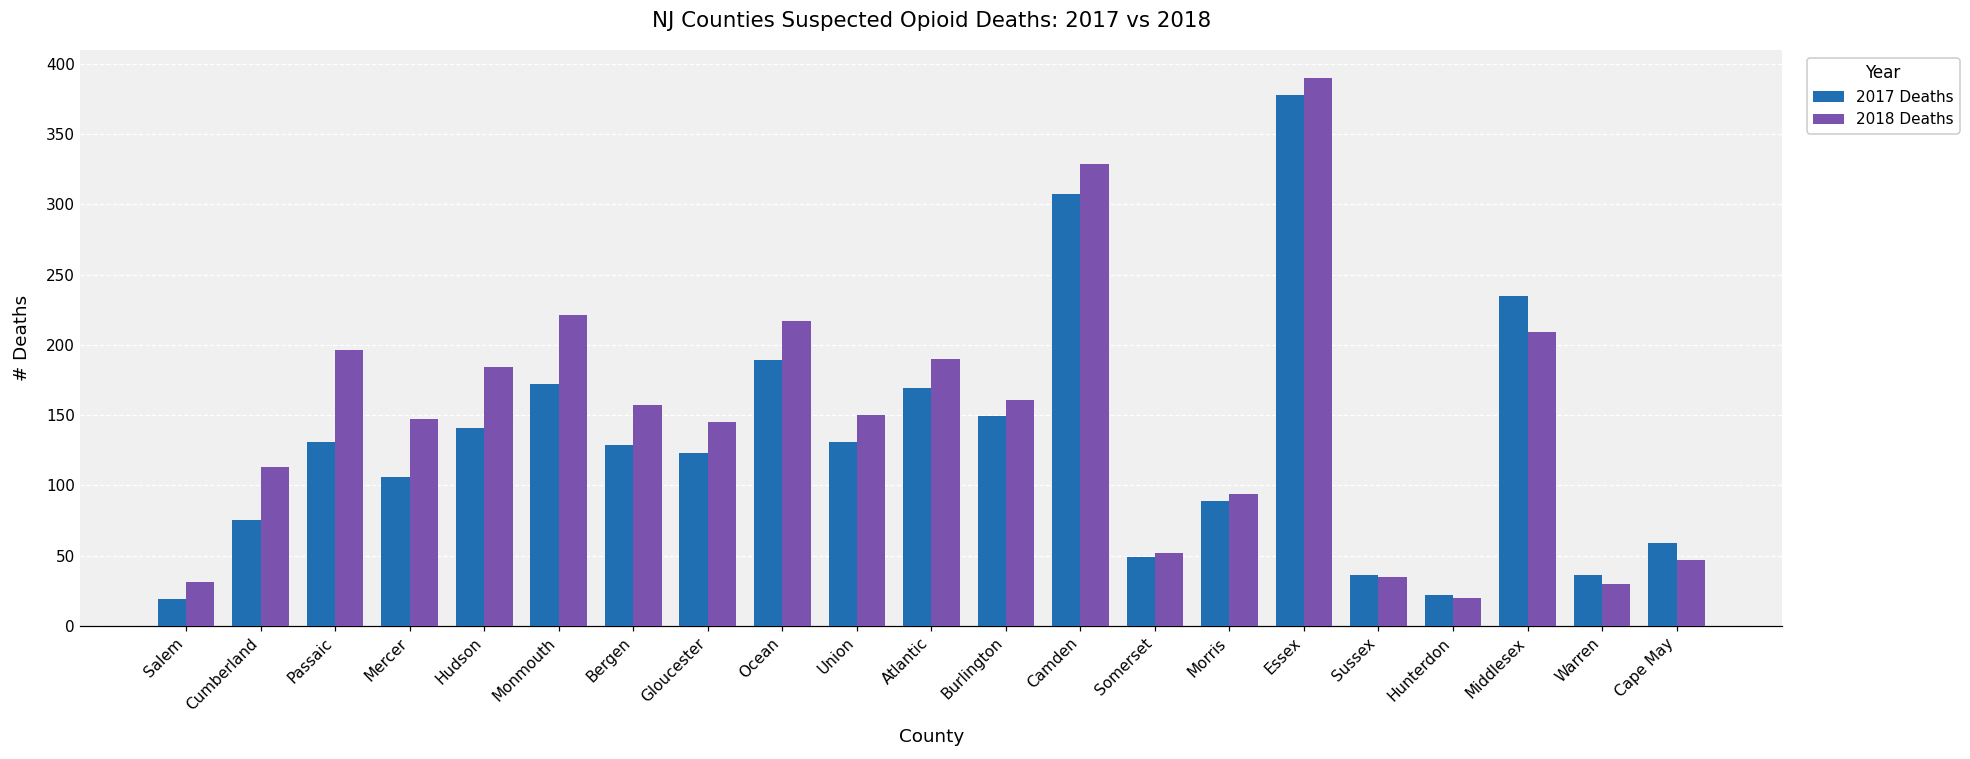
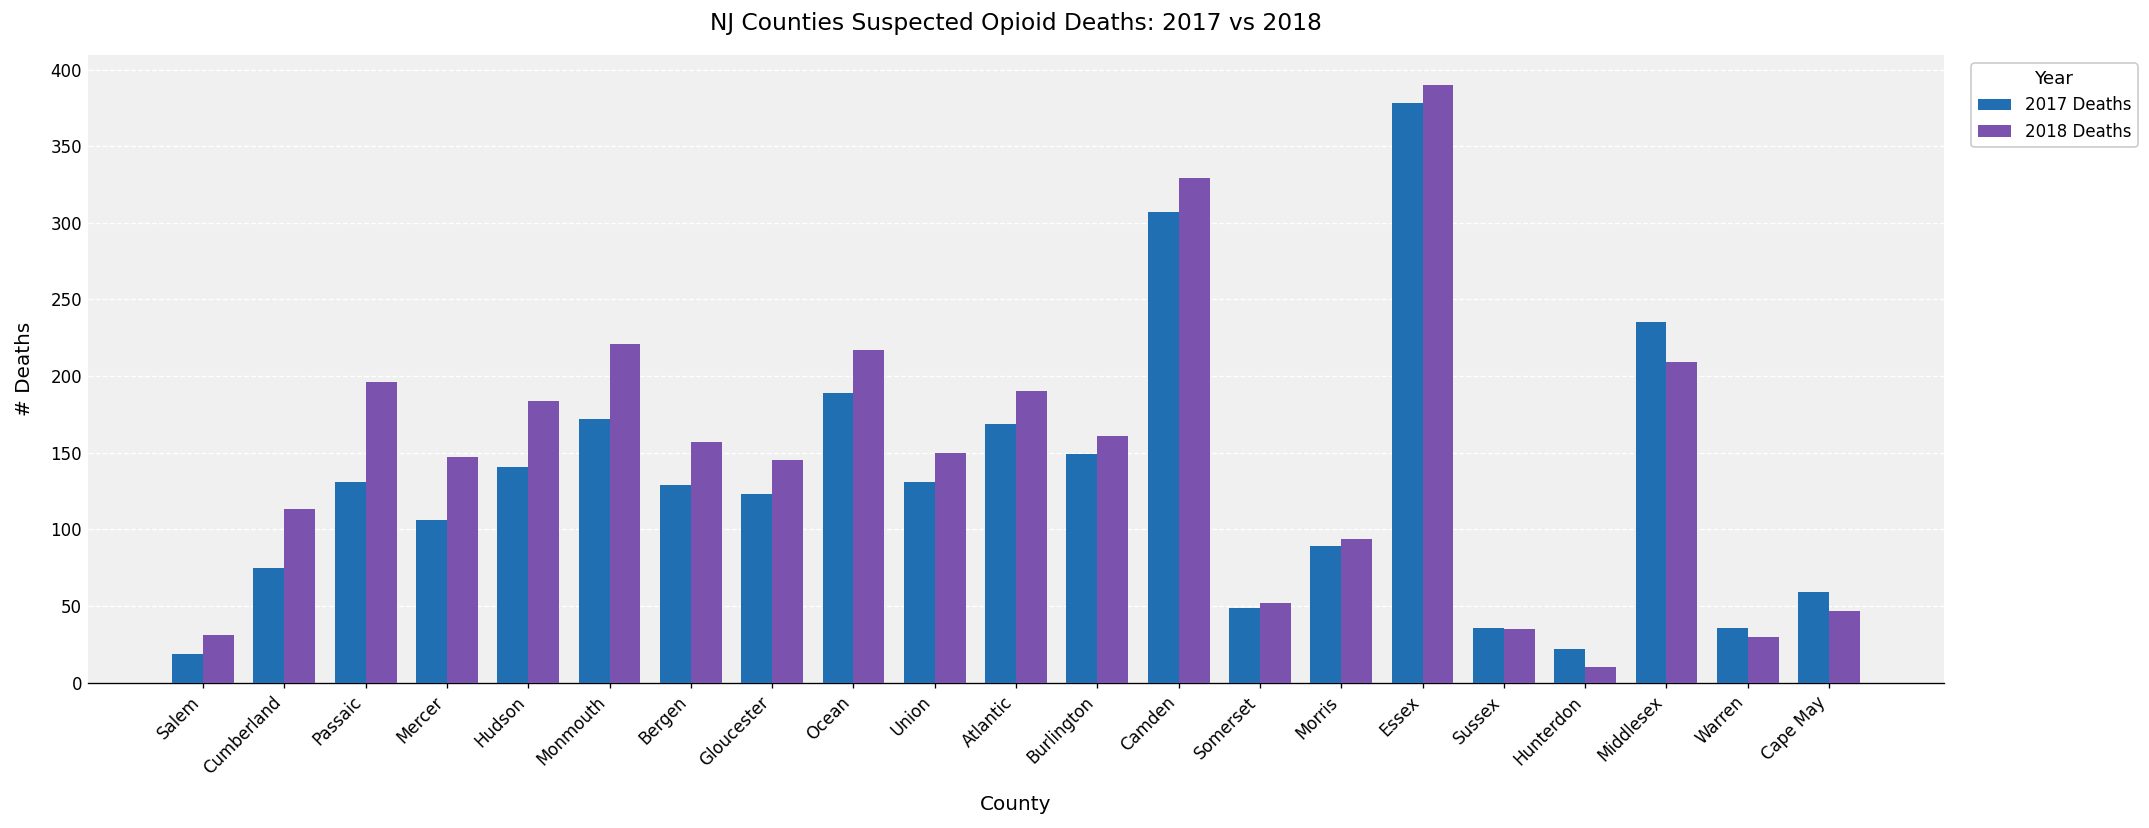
2018 Deaths, Hunterdon: 20 -> 10
